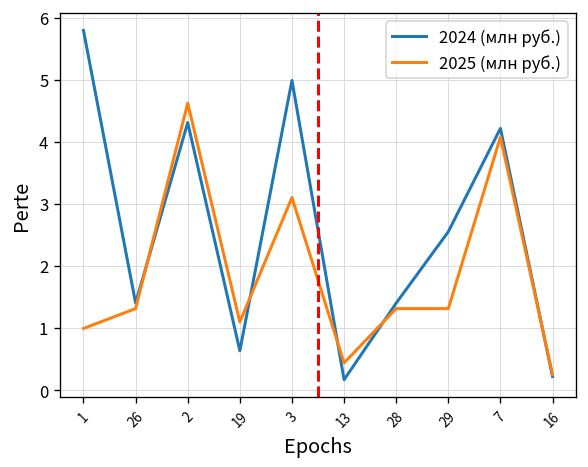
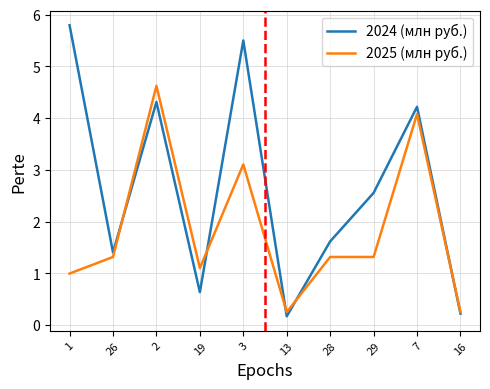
2024 (млн руб.), 3: 5.0 -> 5.5
2025 (млн руб.), 13: 0.4 -> 0.3
2024 (млн руб.), 28: 1.4 -> 1.6
